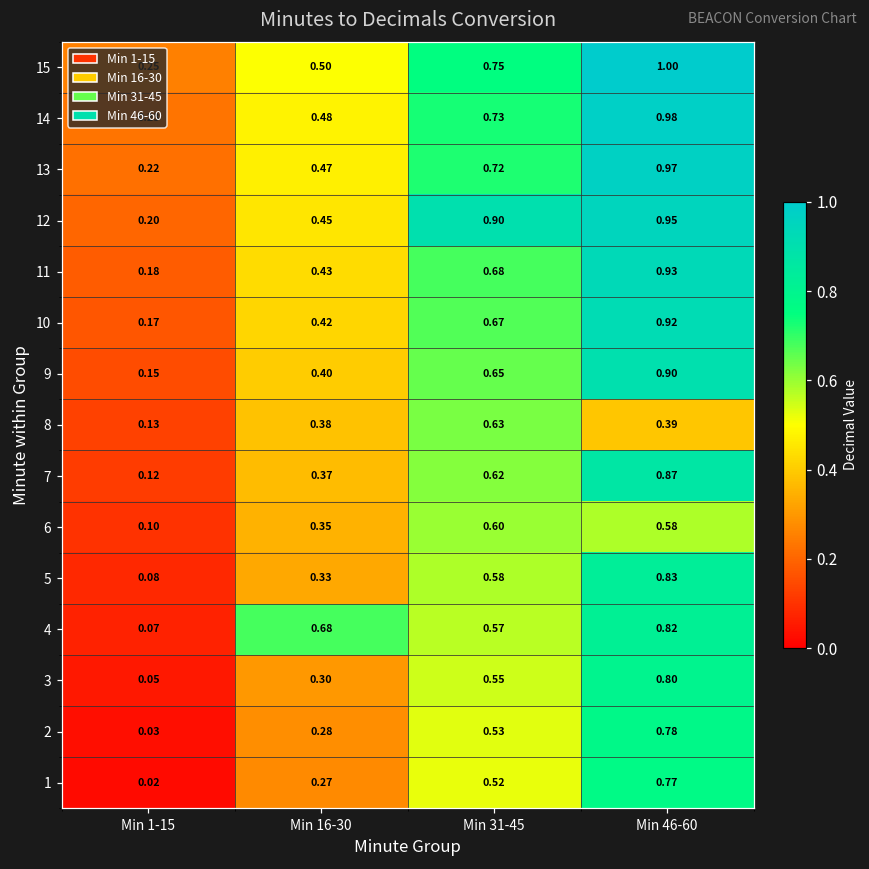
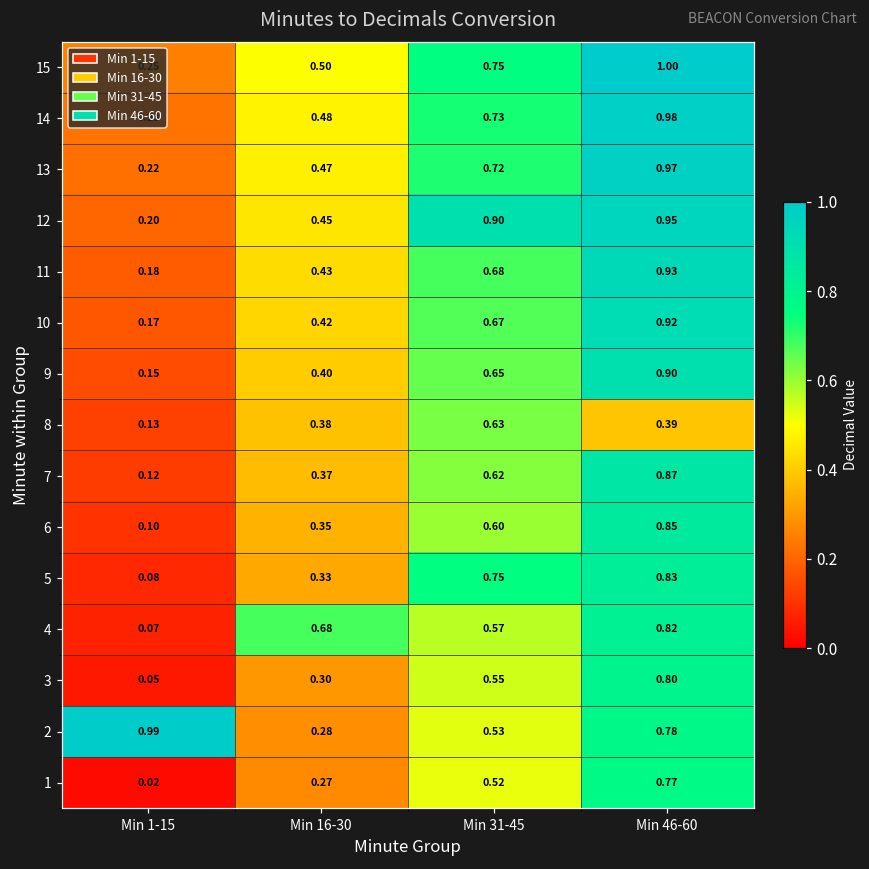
6, Min 46-60: 0.58 -> 0.85
5, Min 31-45: 0.58 -> 0.75
2, Min 1-15: 0.03 -> 0.99
